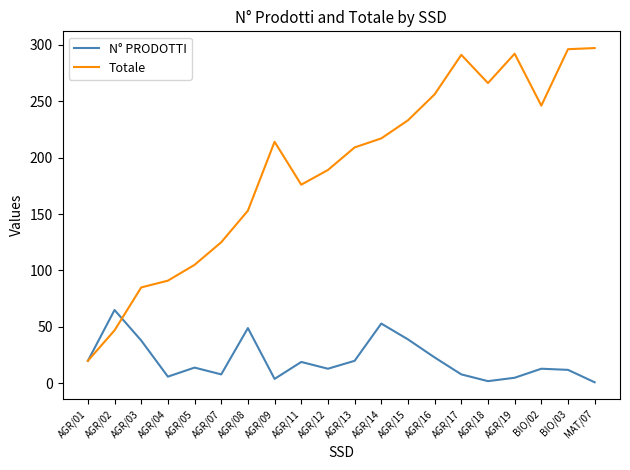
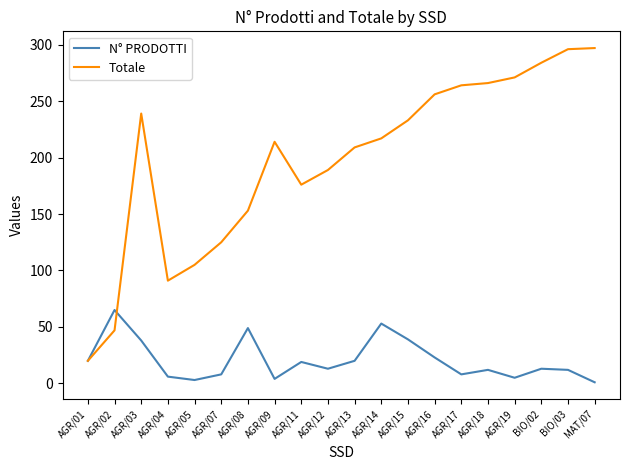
Totale, AGR/03: 85 -> 239
N° PRODOTTI, AGR/05: 14 -> 3
Totale, AGR/17: 291 -> 264
N° PRODOTTI, AGR/18: 2 -> 12
Totale, AGR/19: 292 -> 271
Totale, BIO/02: 246 -> 284
